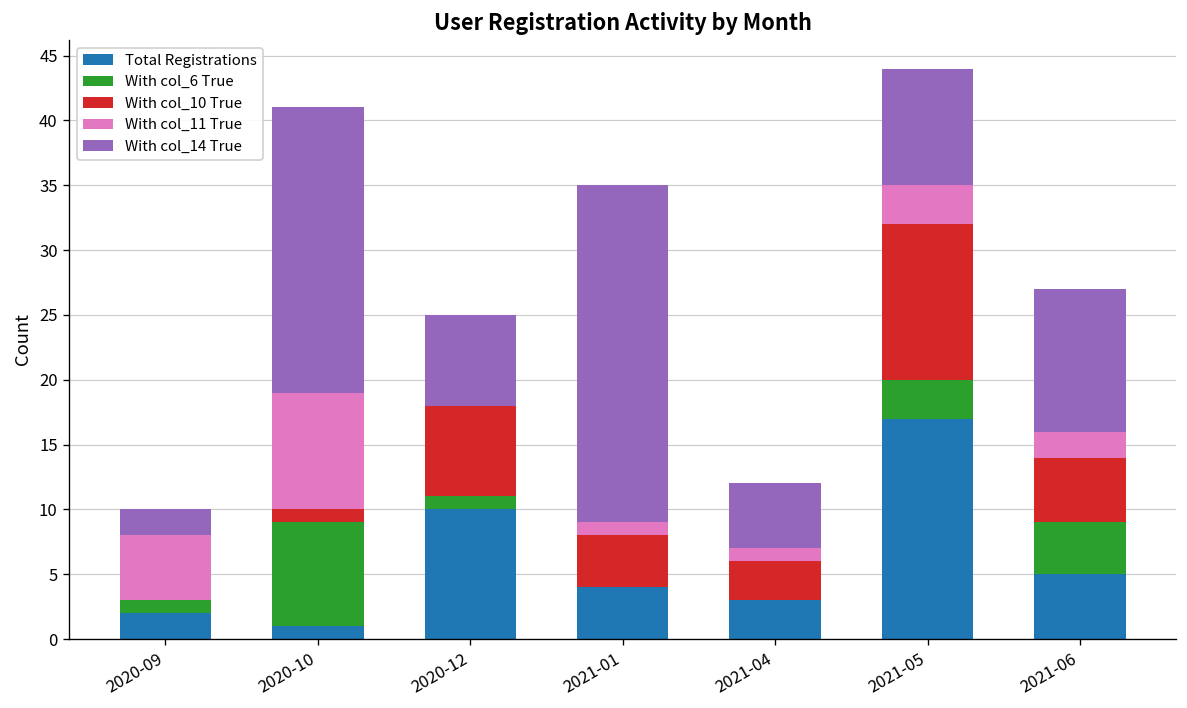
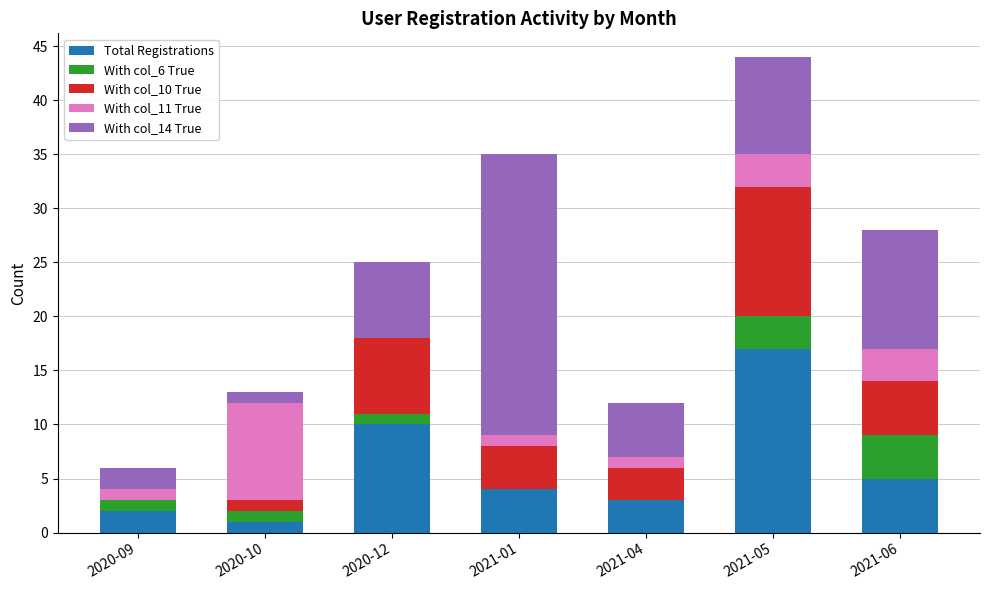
With col_11 True, 2020-09: 5 -> 1
With col_6 True, 2020-10: 8 -> 1
With col_14 True, 2020-10: 22 -> 1
With col_11 True, 2021-06: 2 -> 3
